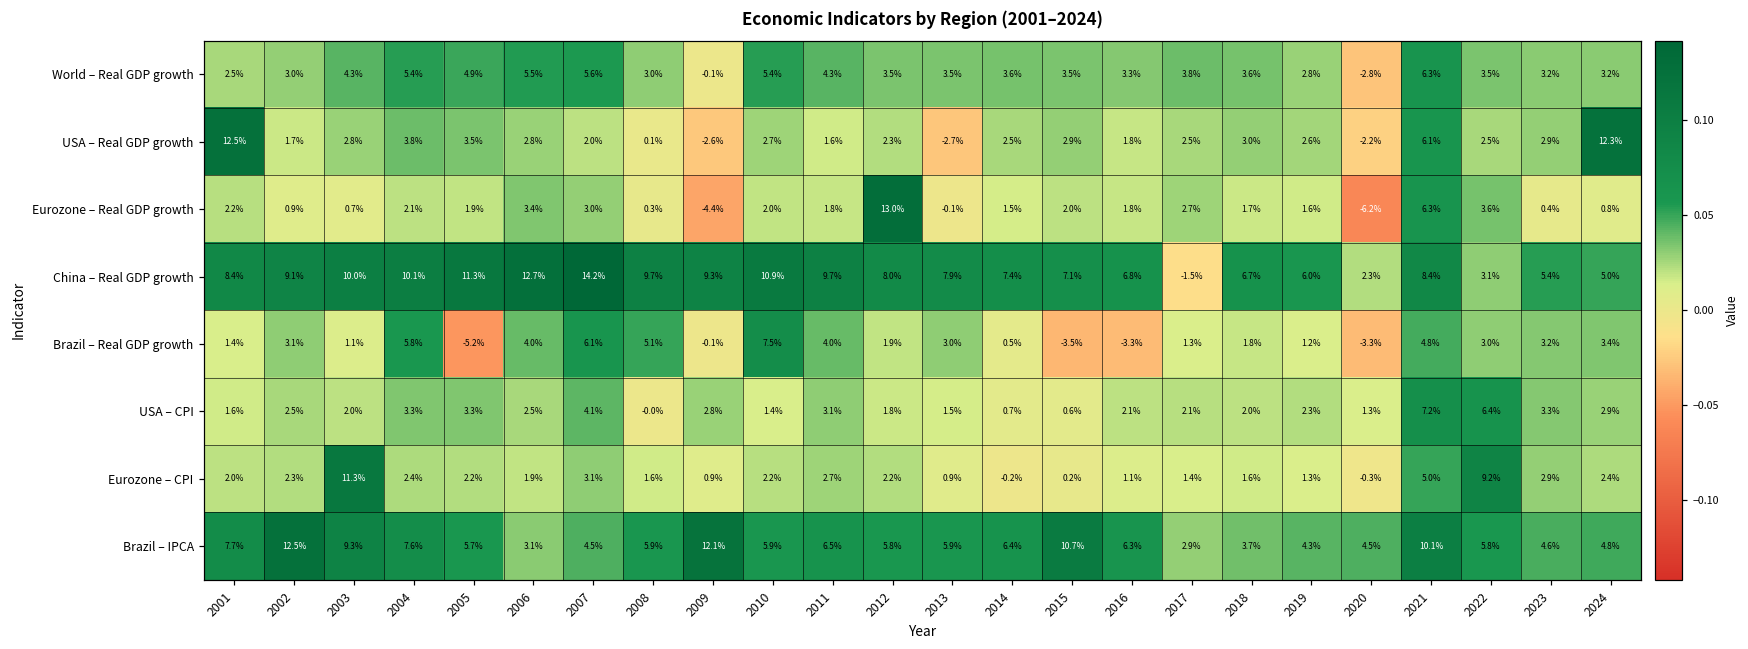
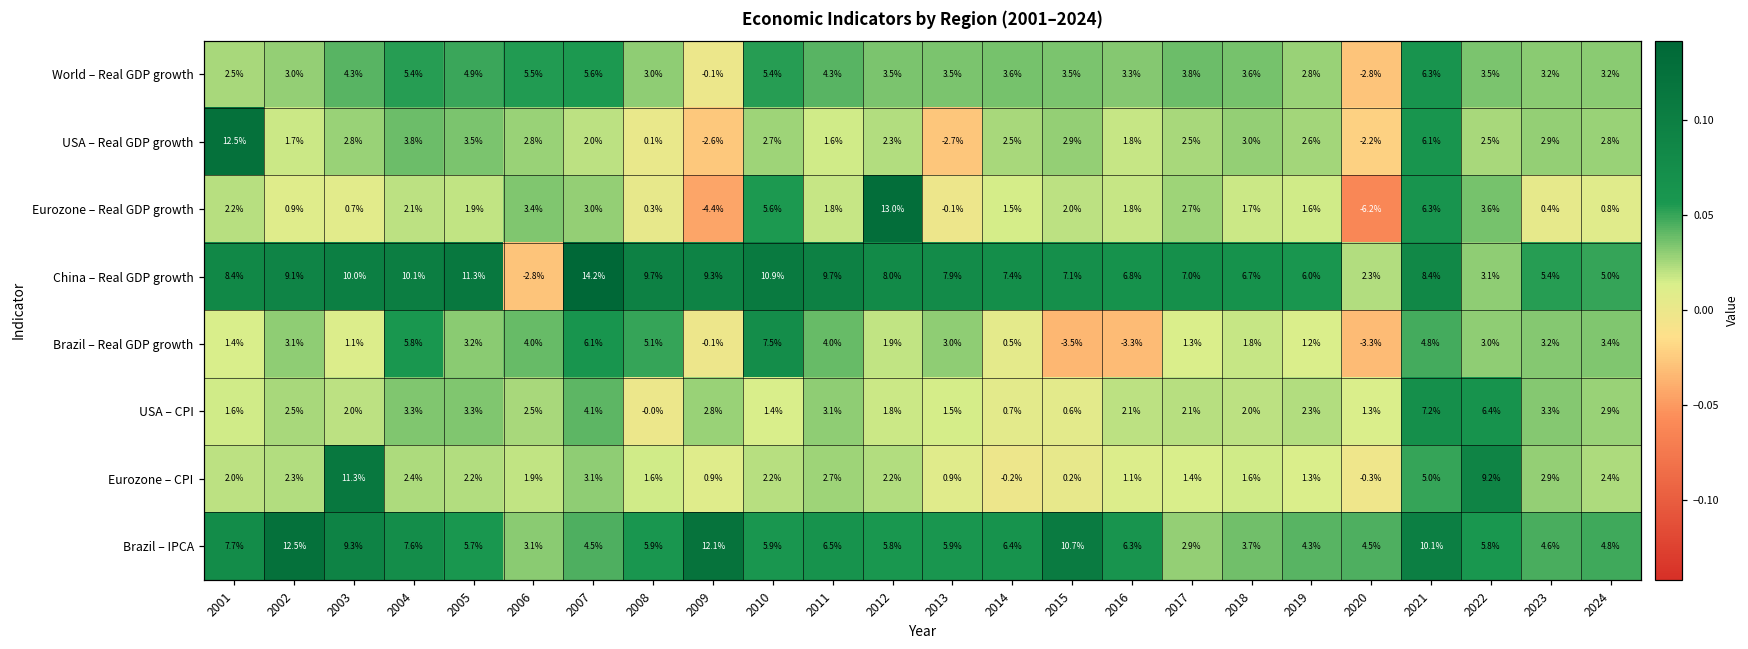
USA – Real GDP growth, 2024: 12.3% -> 2.8%
Eurozone – Real GDP growth, 2010: 2.0% -> 5.6%
China – Real GDP growth, 2006: 12.7% -> -2.8%
China – Real GDP growth, 2017: -1.5% -> 7.0%
Brazil – Real GDP growth, 2005: -5.2% -> 3.2%
